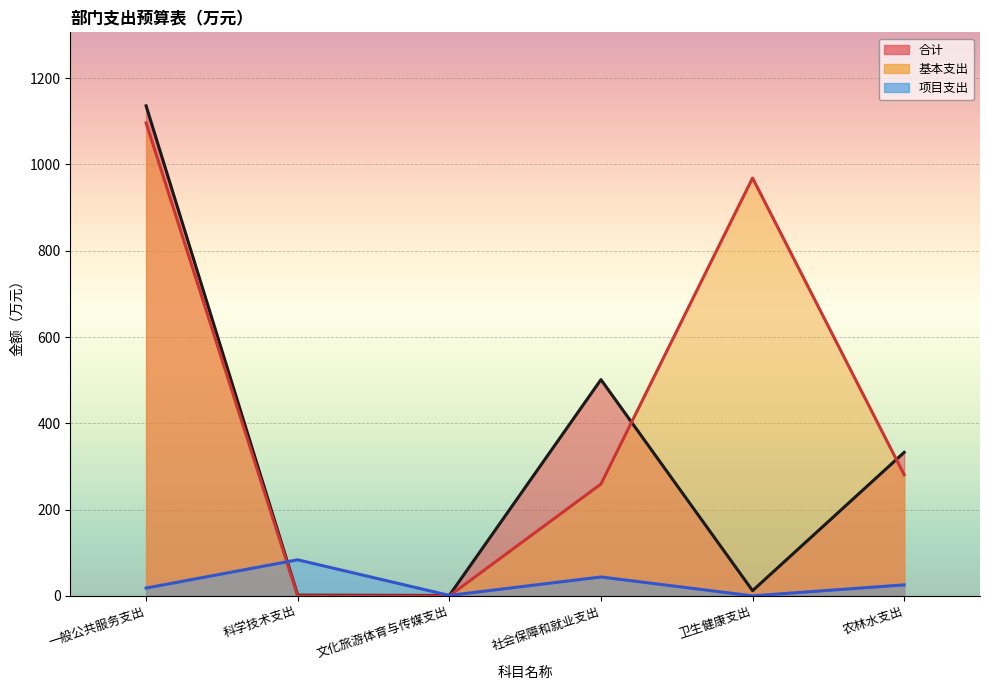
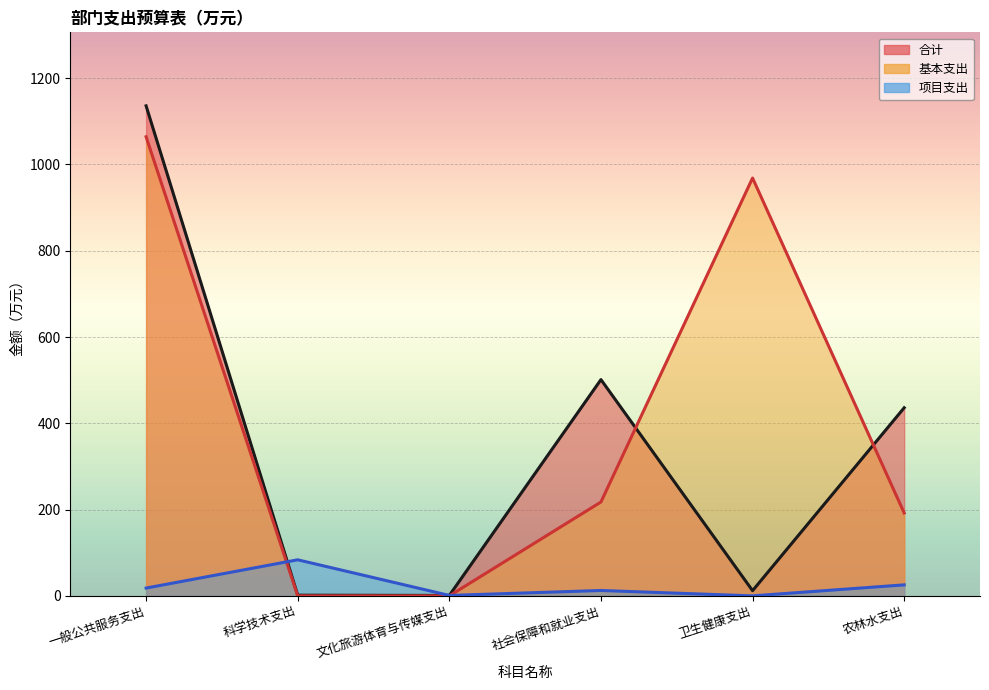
基本支出, 一般公共服务支出: 1100 -> 1060
基本支出, 社会保障和就业支出: 260 -> 220
项目支出, 社会保障和就业支出: 40 -> 10
合计, 农林水支出: 330 -> 440
基本支出, 农林水支出: 280 -> 190
